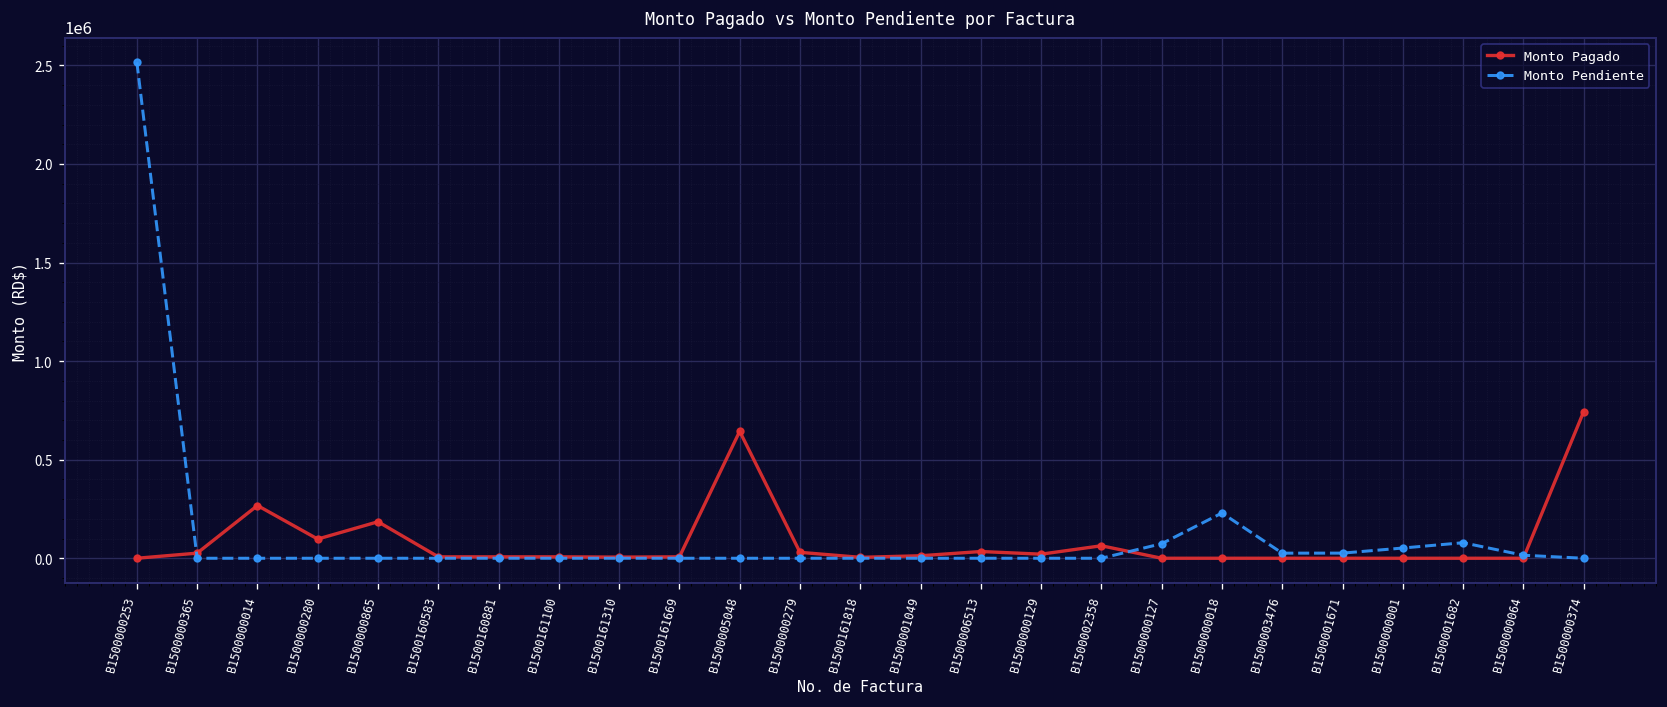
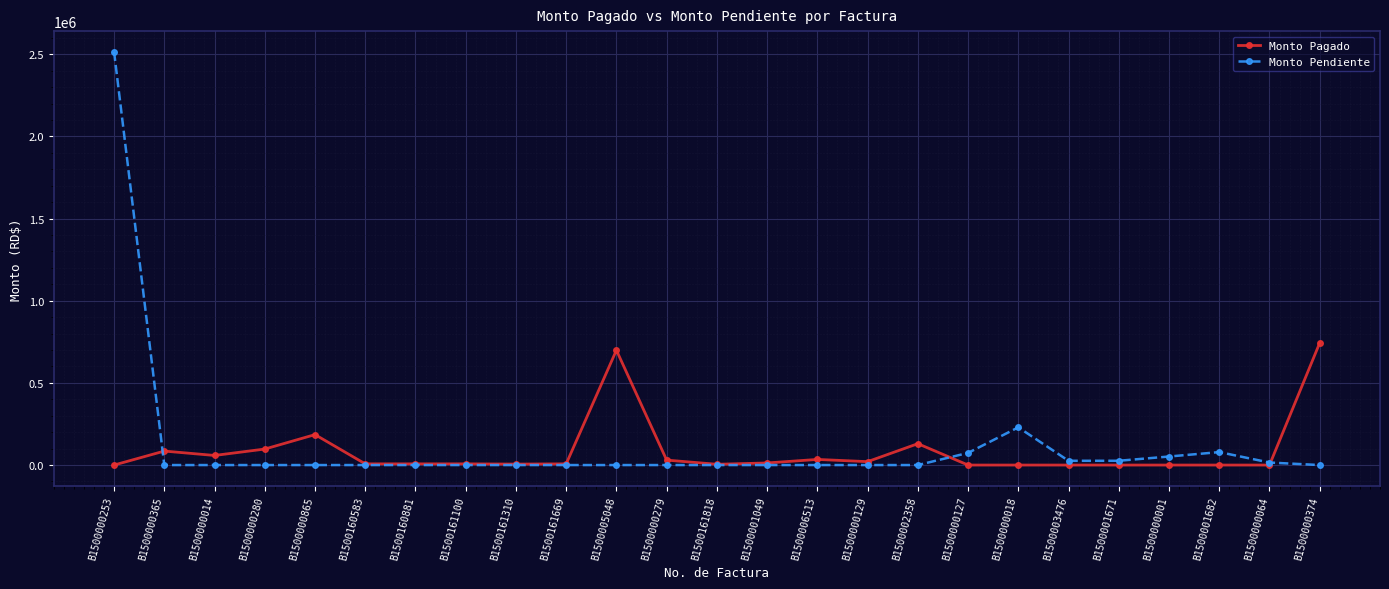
Monto Pagado, B1500000365: 30000 -> 90000
Monto Pagado, B1500000014: 270000 -> 60000
Monto Pagado, B1500005048: 640000 -> 700000
Monto Pagado, B1500002358: 60000 -> 130000
